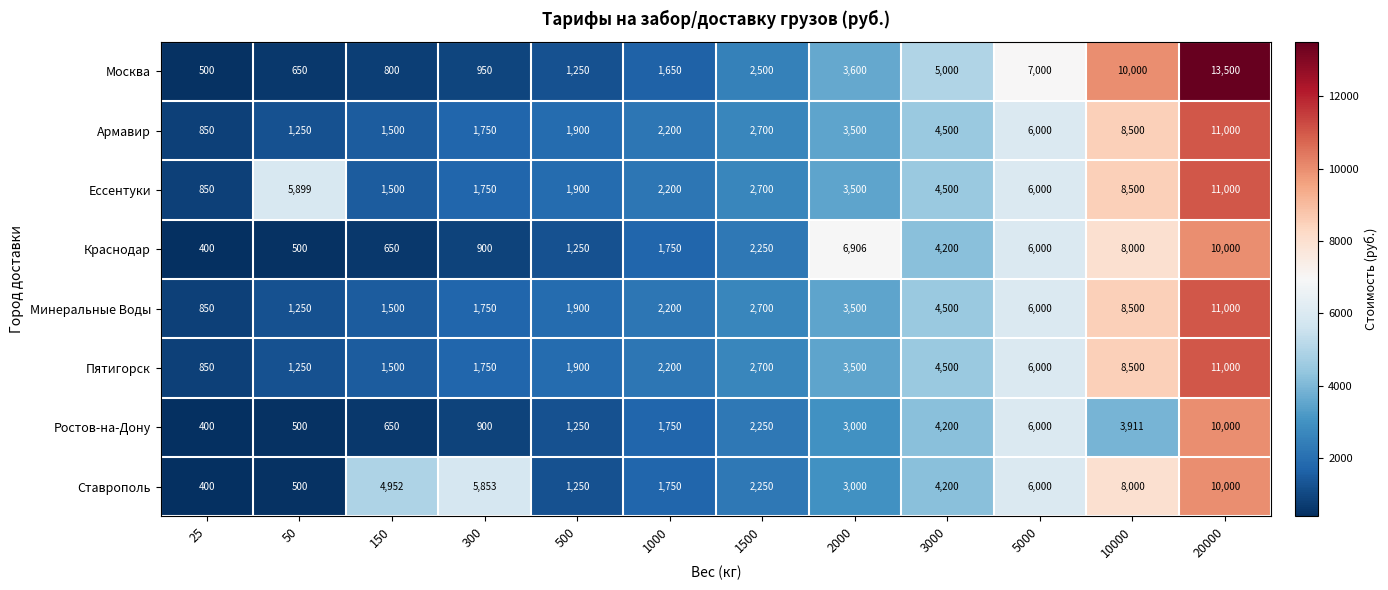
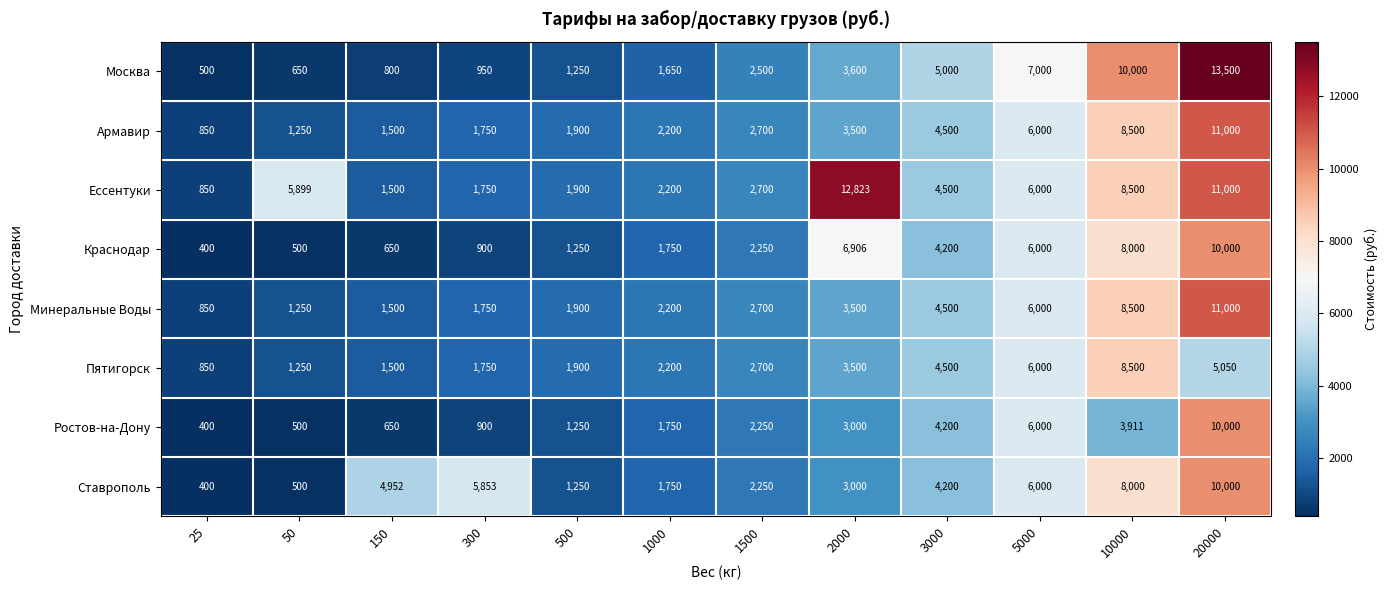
Ессентуки, 2000: 3,500 -> 12,823
Пятигорск, 20000: 11,000 -> 5,050
